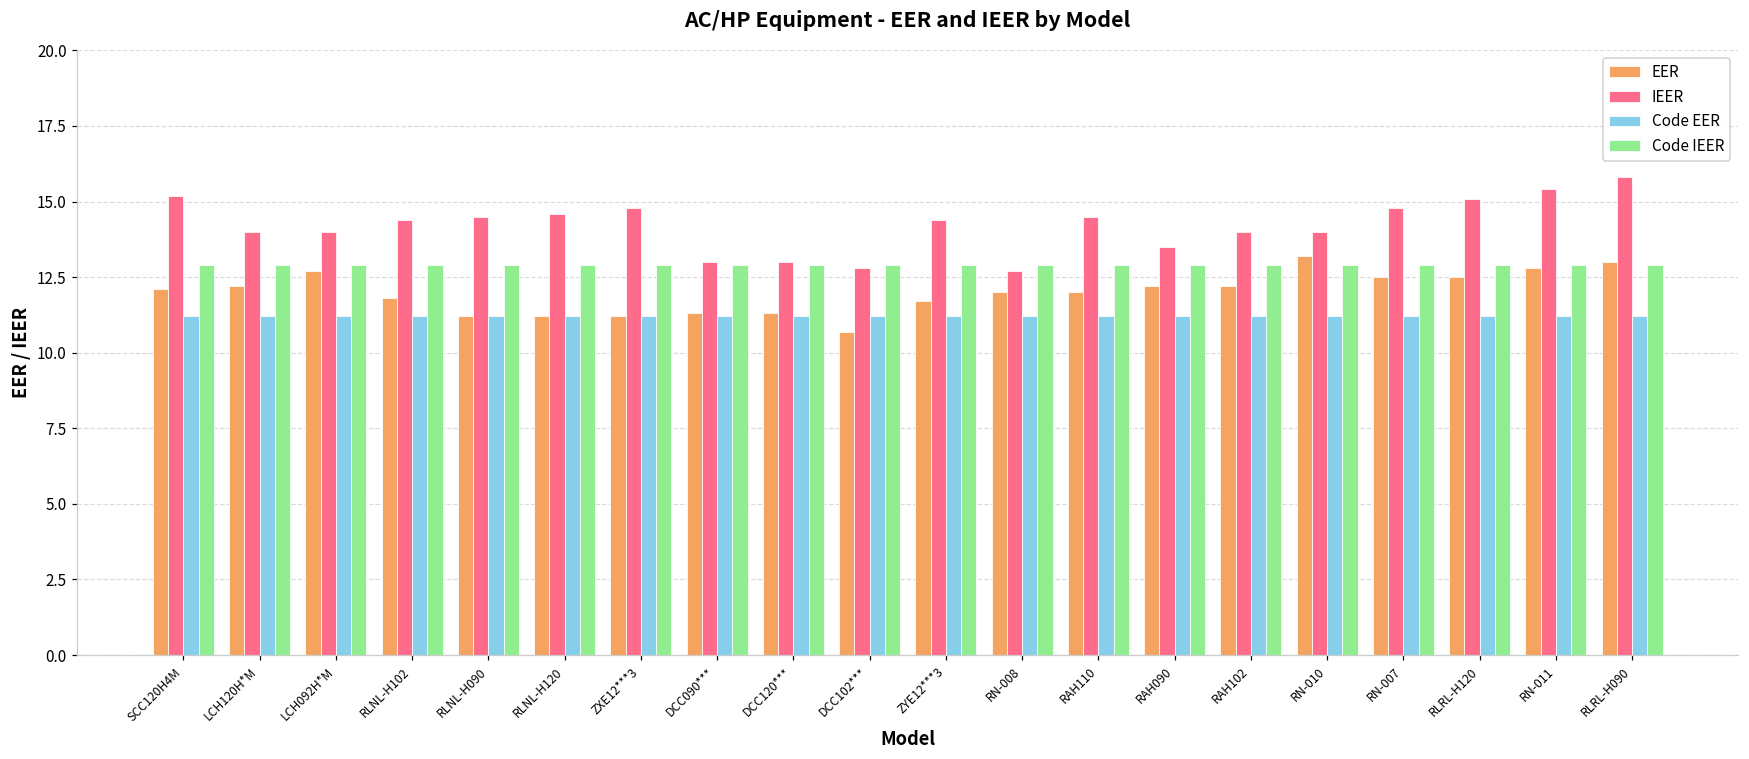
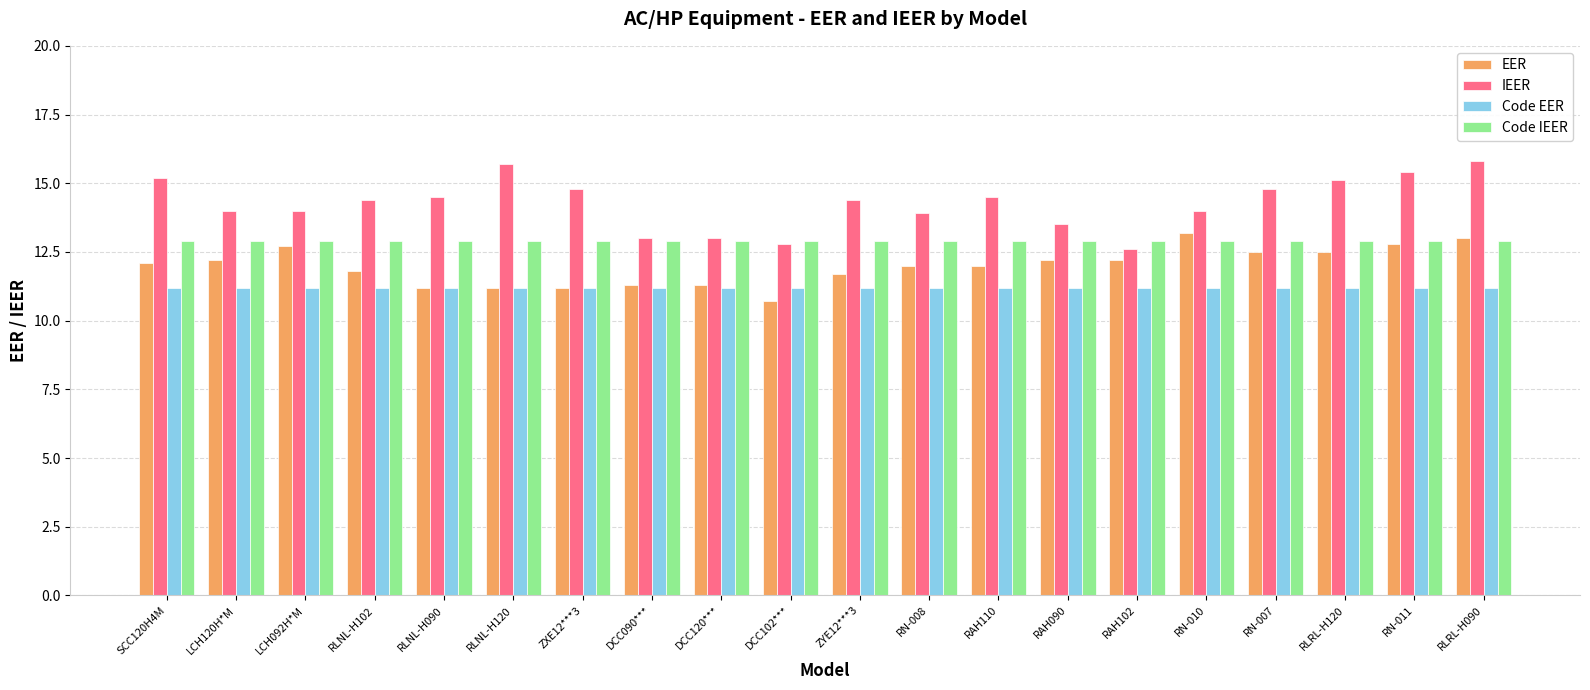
IEER, RLNL-H120: 14.6 -> 15.7
IEER, RN-008: 12.7 -> 13.9
IEER, RAH102: 14.0 -> 12.6
